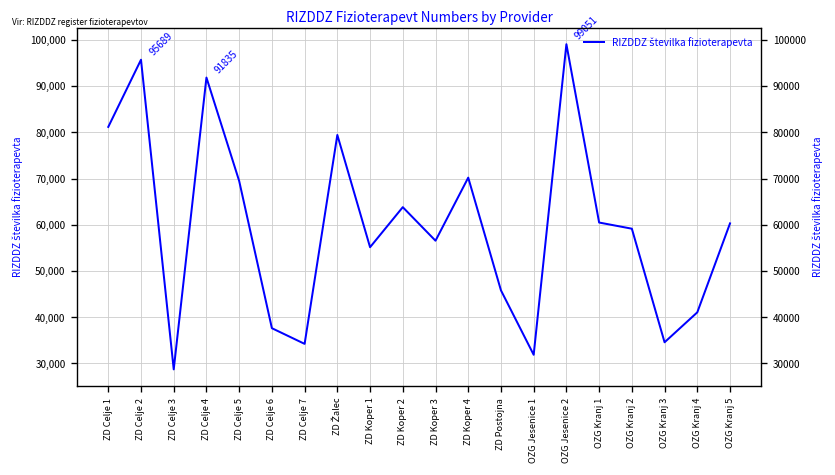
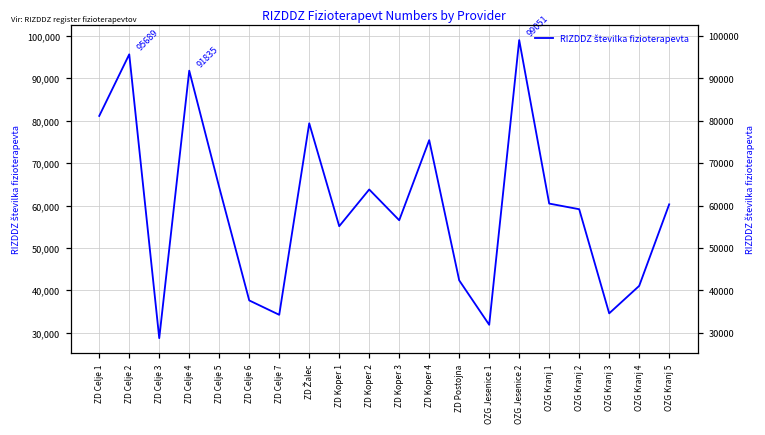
ZD Celje 5: 69,000 -> 64,000
ZD Koper 4: 70,000 -> 75,000
ZD Postojna: 46,000 -> 42,000
